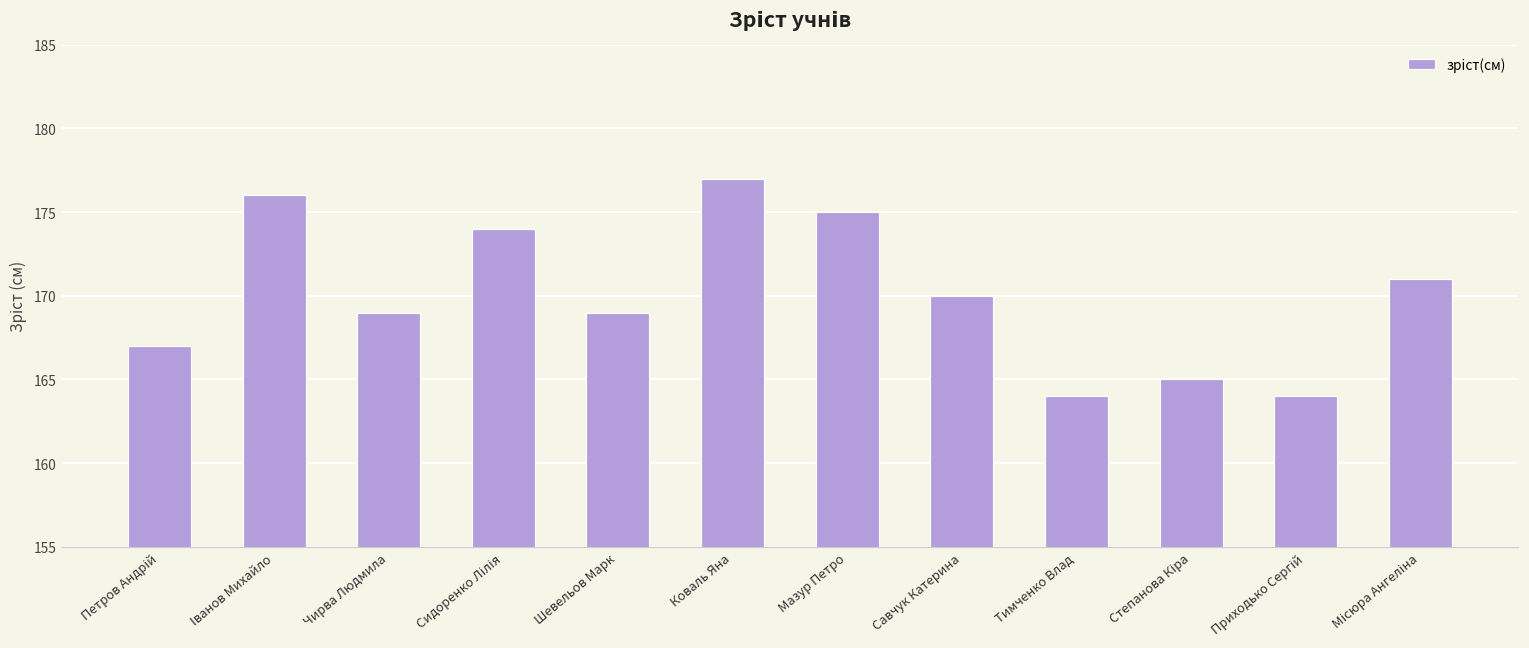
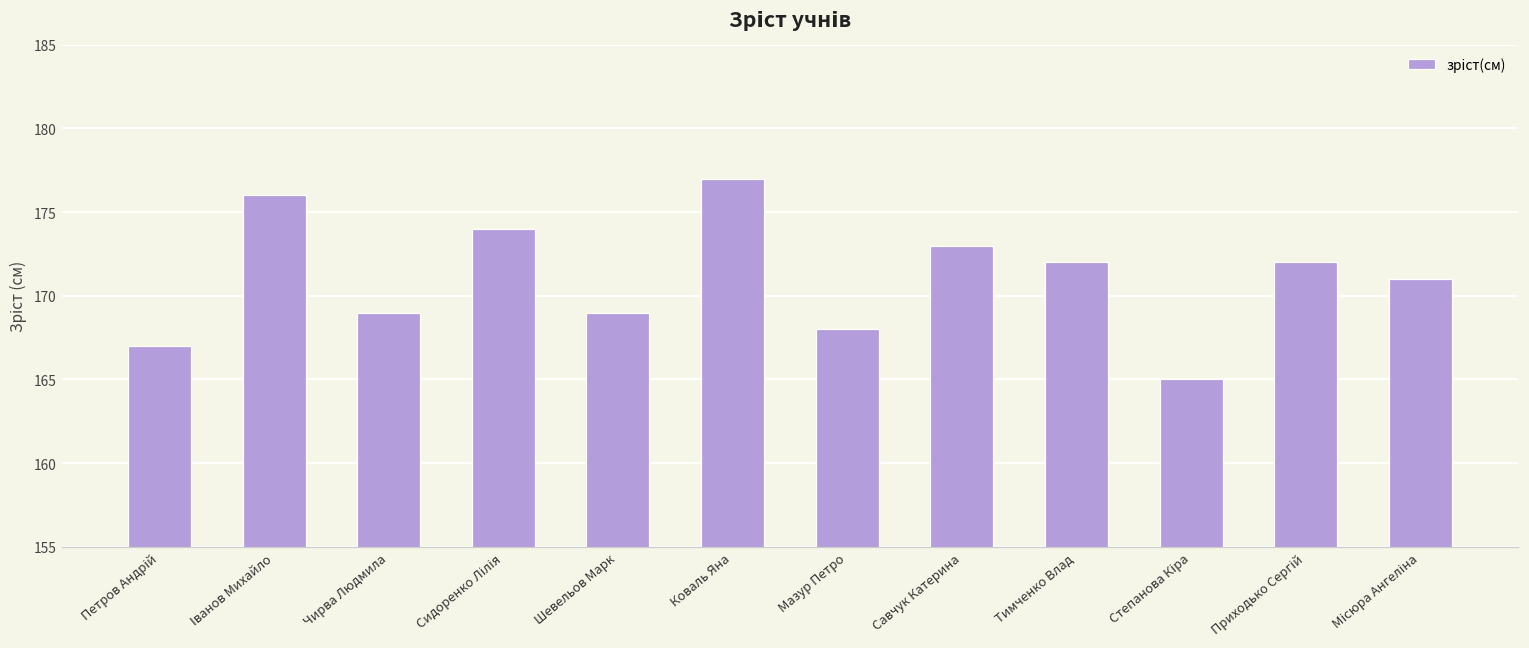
Мазур Петро: 175 -> 168
Савчук Катерина: 170 -> 173
Тимченко Влад: 164 -> 172
Приходько Сергій: 164 -> 172
